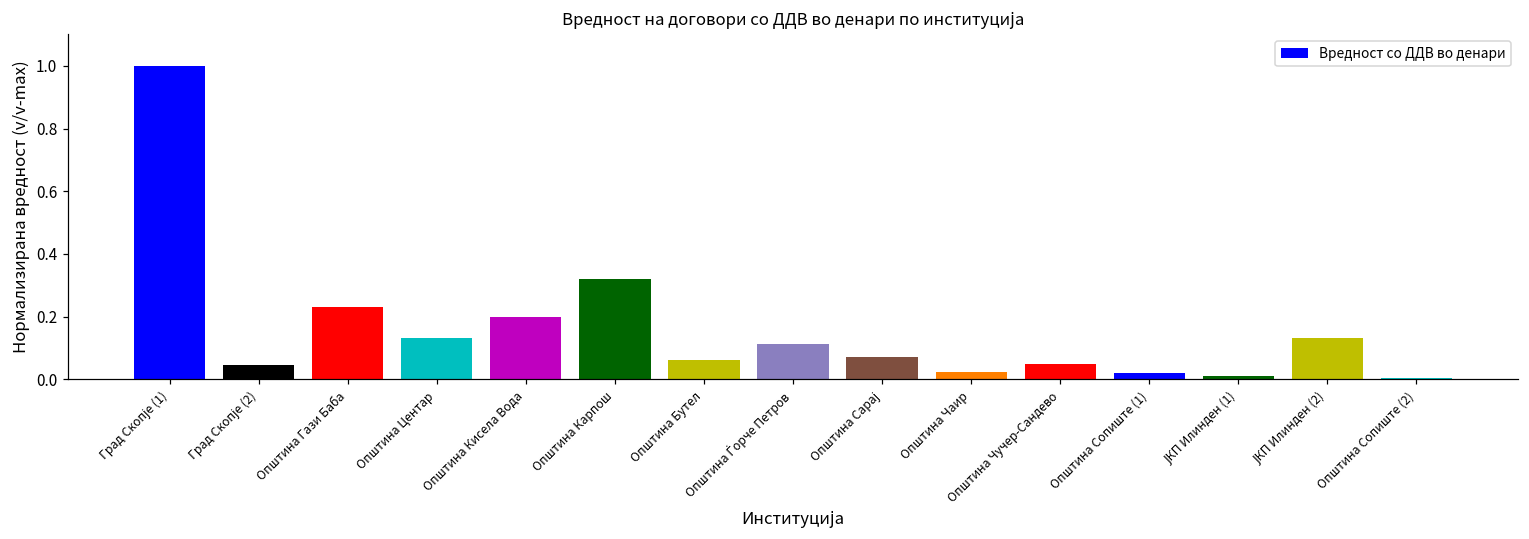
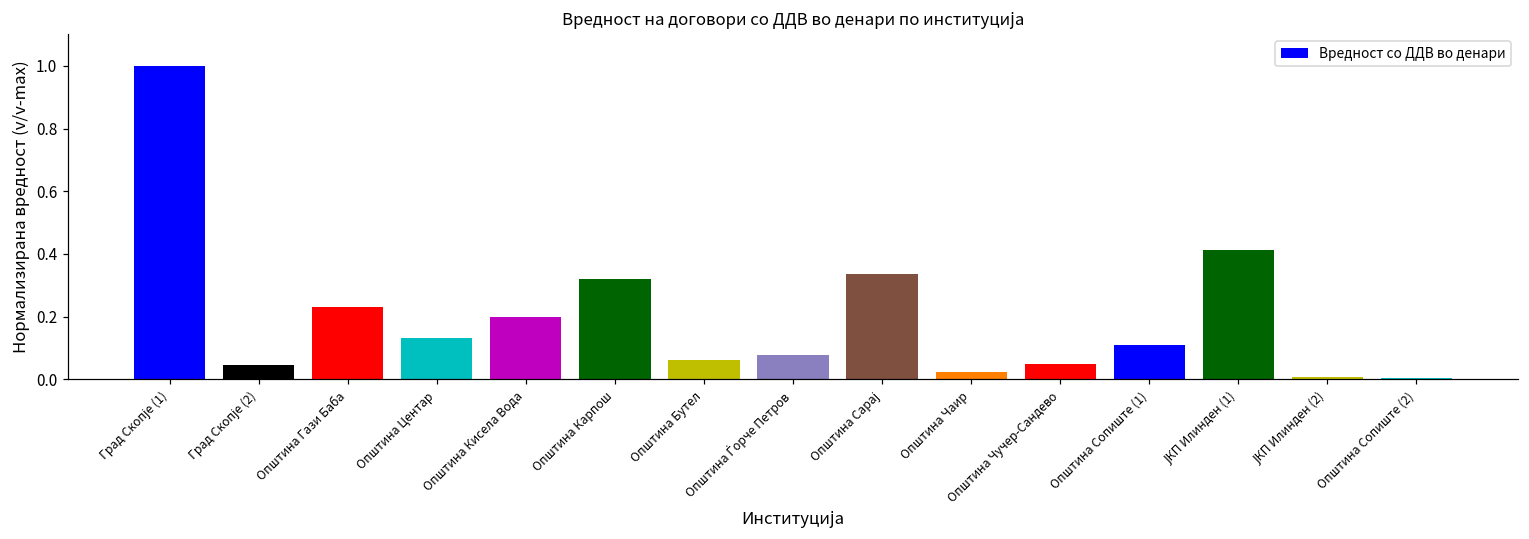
Општина Ѓорче Петров: 0.11 -> 0.08
Општина Сарај: 0.07 -> 0.34
Општина Сопиште (1): 0.02 -> 0.11
ЈКП Илинден (1): 0.01 -> 0.41
ЈКП Илинден (2): 0.13 -> 0.01
